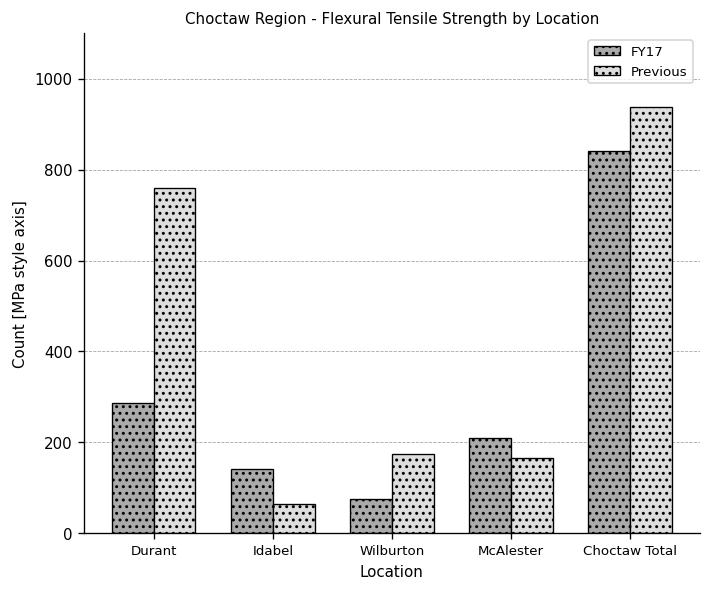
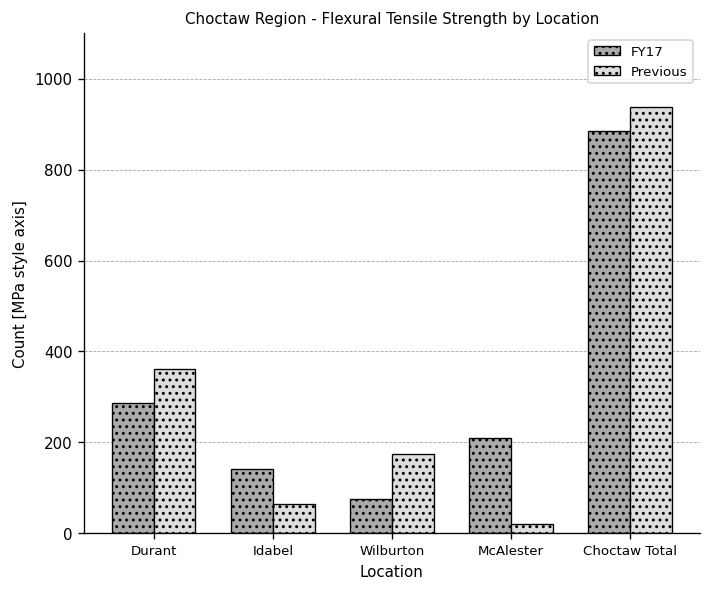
Previous, Durant: 760 -> 360
Previous, McAlester: 170 -> 20
FY17, Choctaw Total: 840 -> 890
